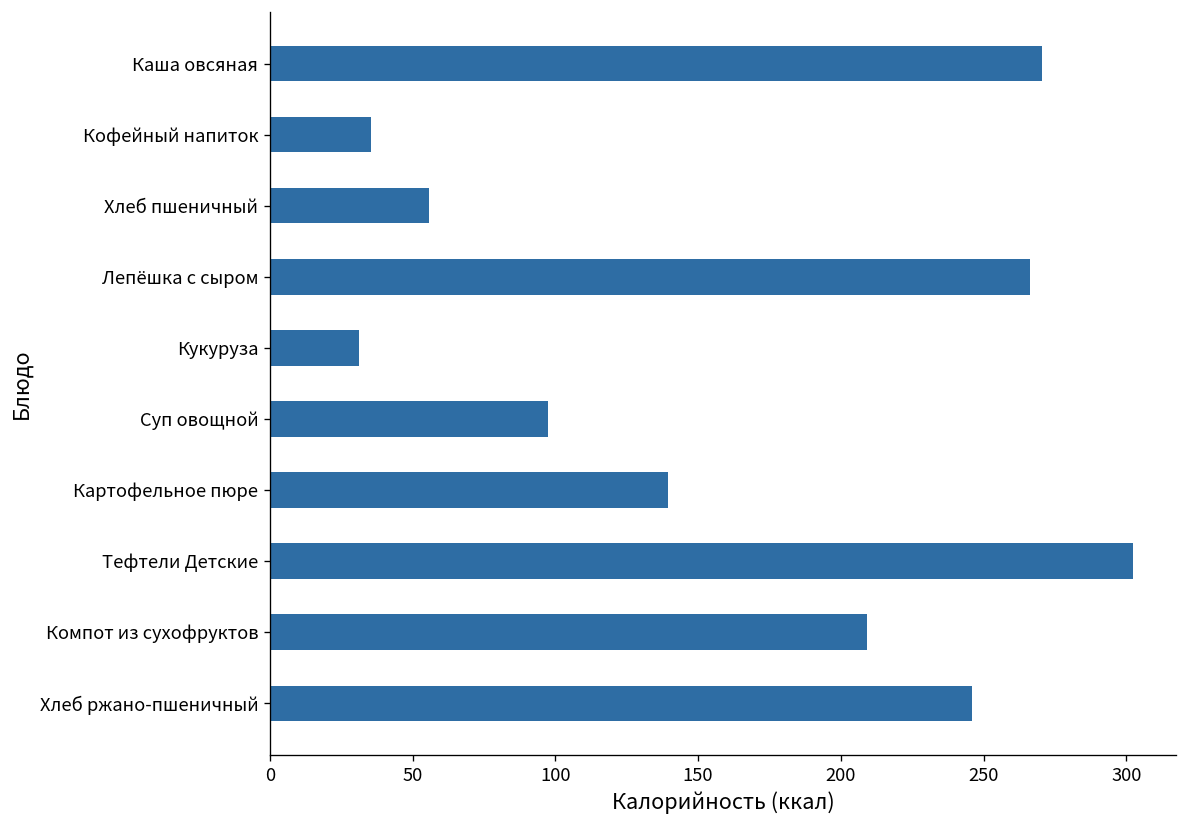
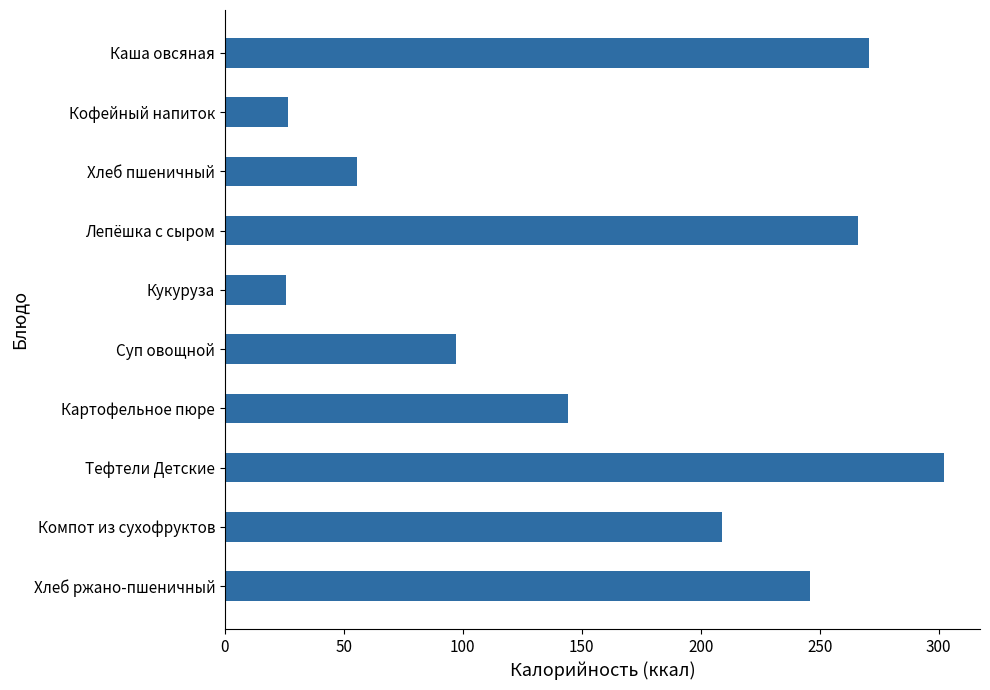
Кофейный напиток: 35 -> 27
Кукуруза: 31 -> 26
Картофельное пюре: 139 -> 144
